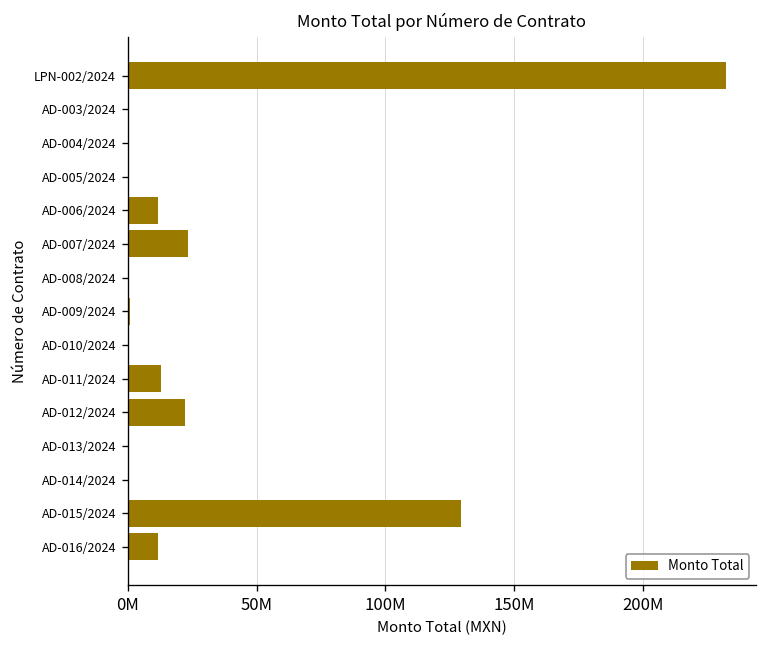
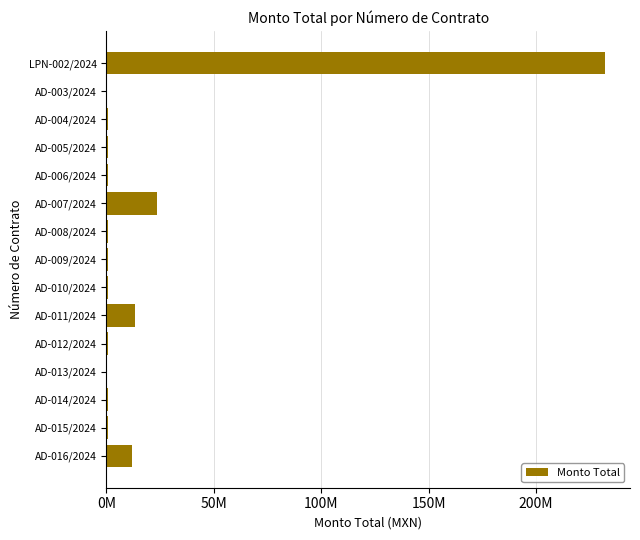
AD-006/2024: 12000000 -> 1000000
AD-012/2024: 22000000 -> 1000000
AD-015/2024: 129000000 -> 1000000
